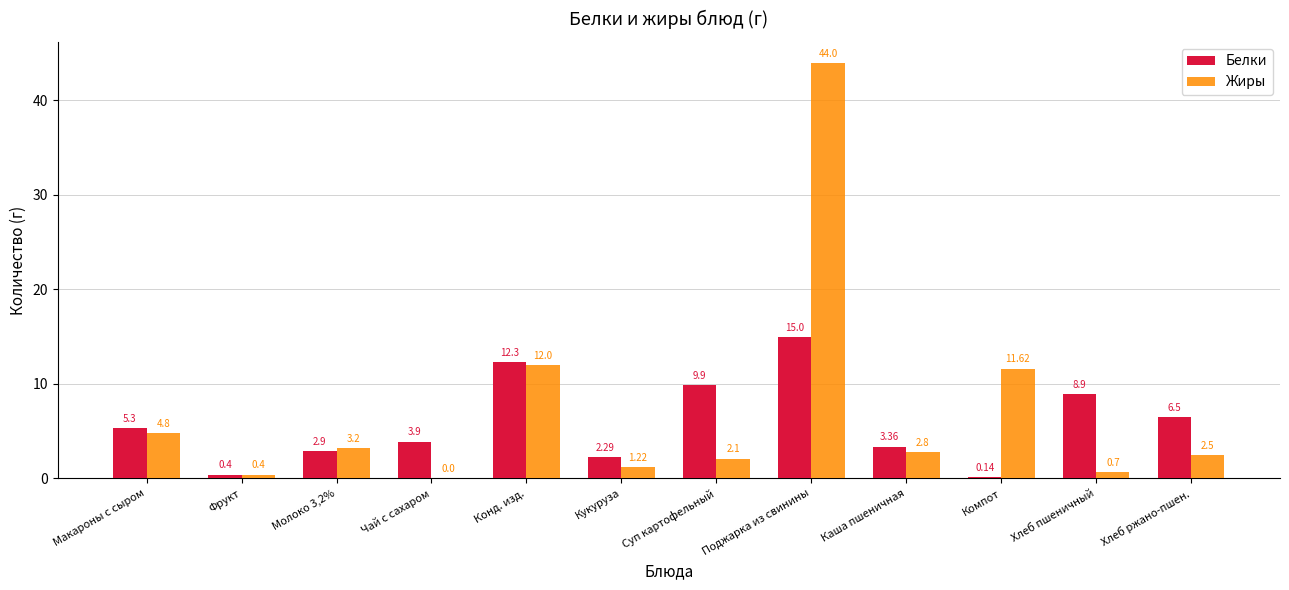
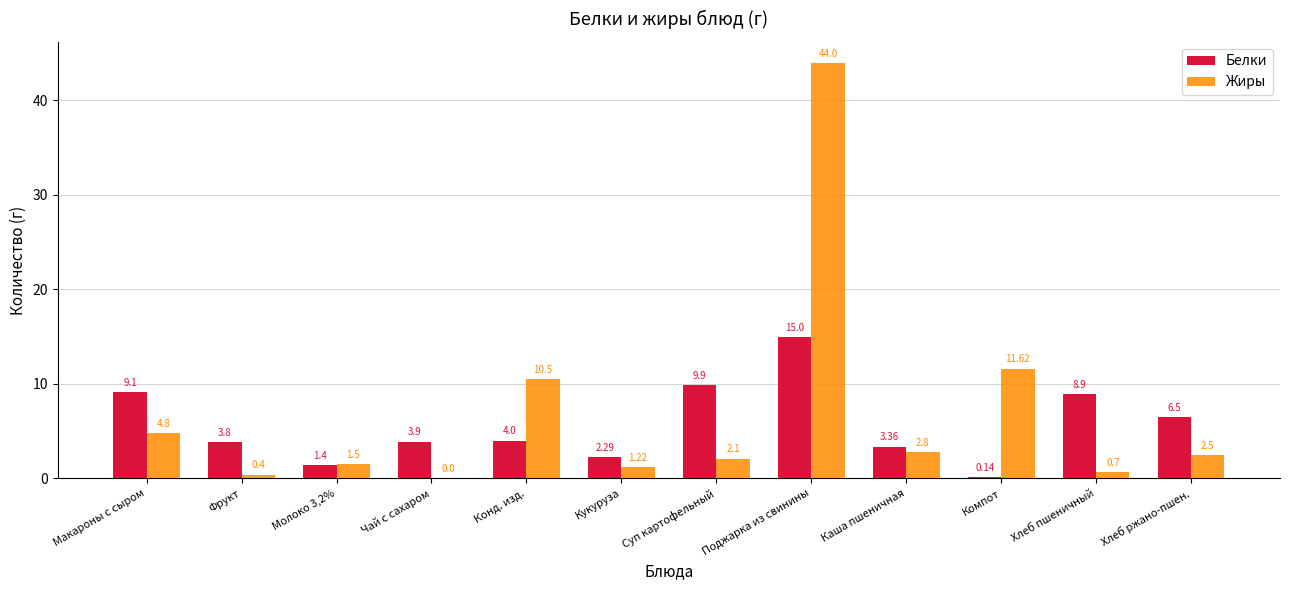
Белки, Макароны с сыром: 5.3 -> 9.1
Белки, Фрукт: 0.4 -> 3.8
Белки, Молоко 3,2%: 2.9 -> 1.4
Жиры, Молоко 3,2%: 3.2 -> 1.5
Белки, Конд. изд.: 12.3 -> 4.0
Жиры, Конд. изд.: 12.0 -> 10.5
